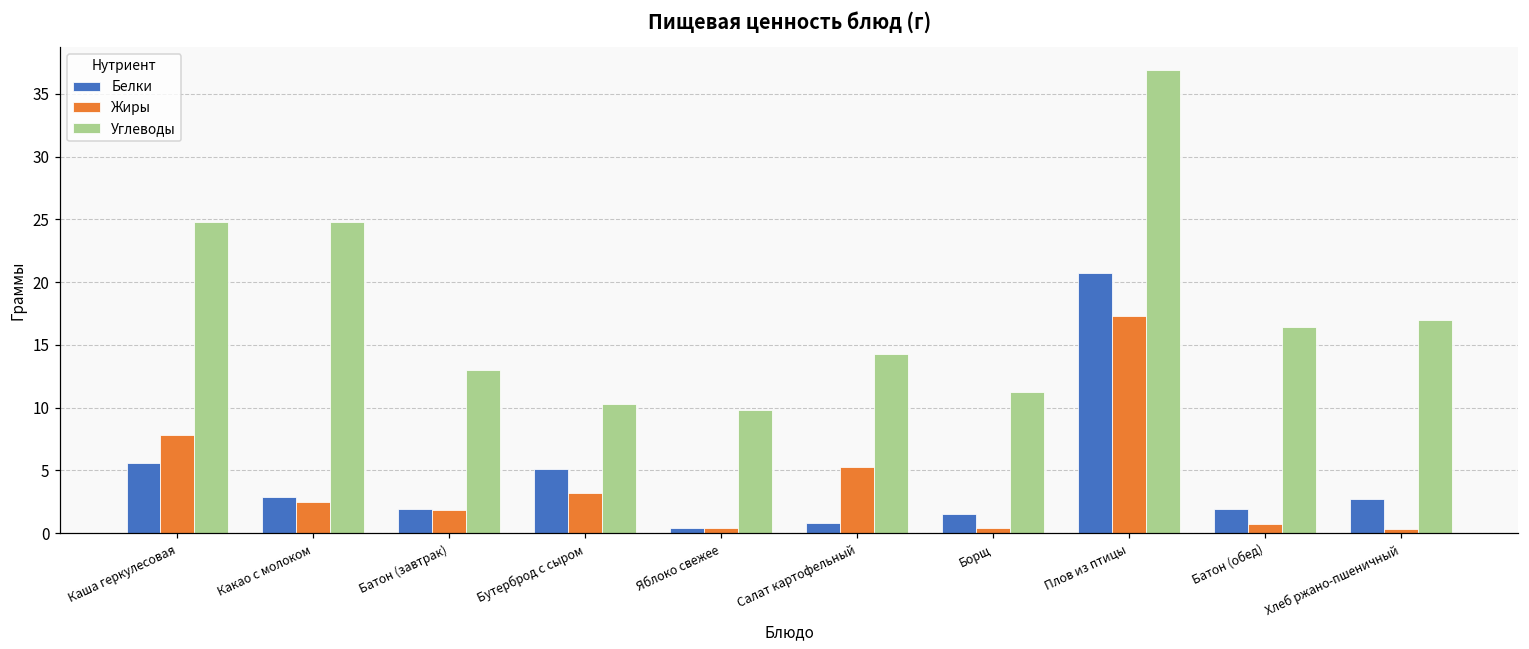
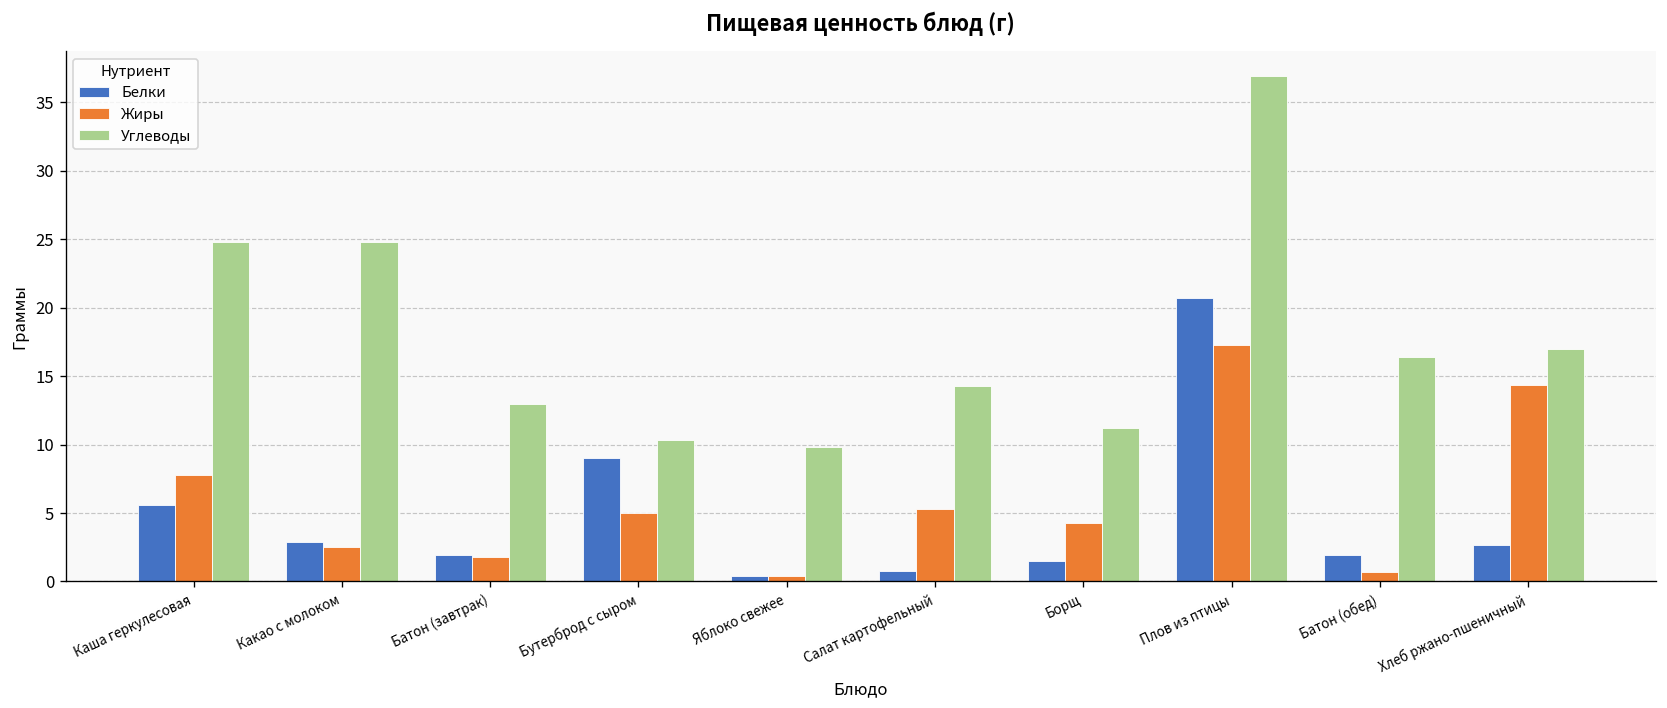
Белки, Бутерброд с сыром: 5.1 -> 9.0
Жиры, Бутерброд с сыром: 3.2 -> 5.0
Жиры, Борщ: 0.4 -> 4.3
Жиры, Хлеб ржано-пшеничный: 0.3 -> 14.3
